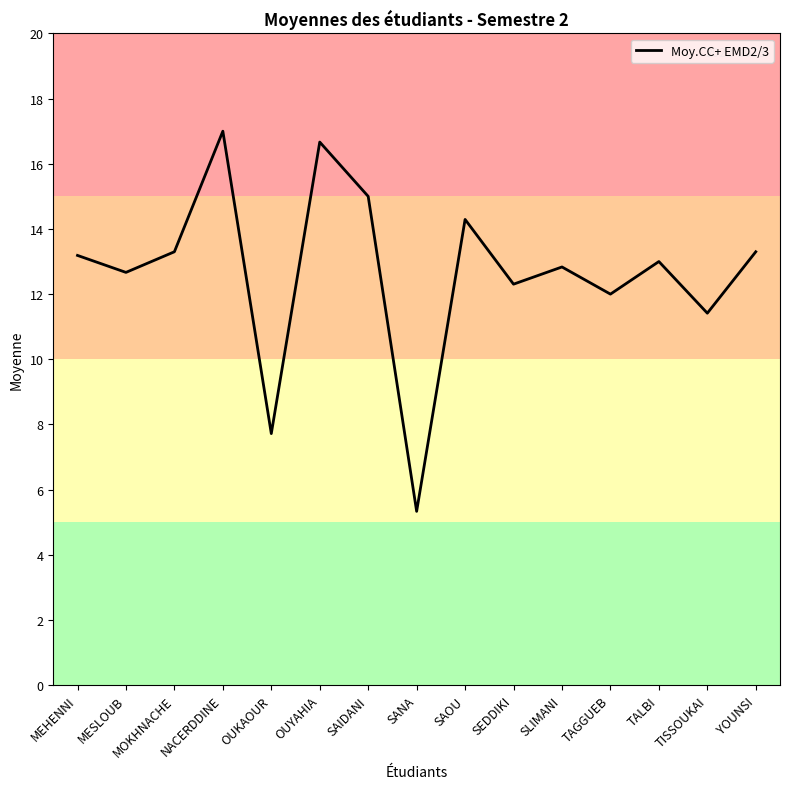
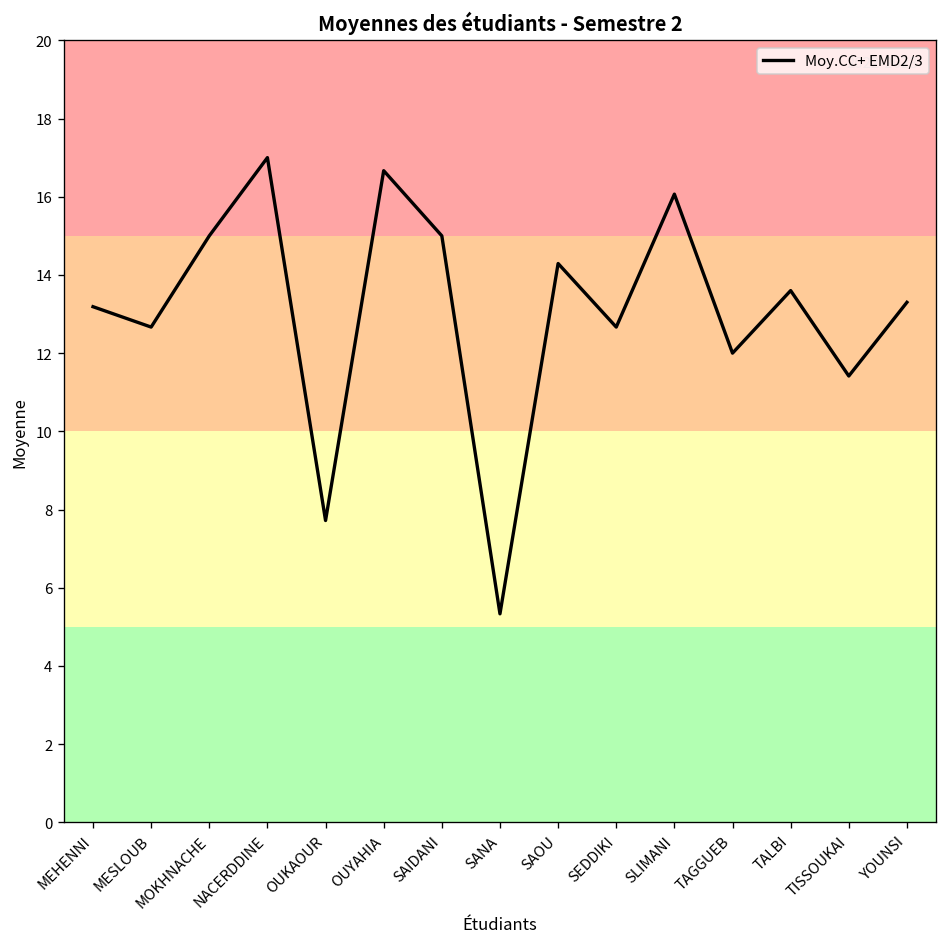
MOKHNACHE: 13.3 -> 15.0
SEDDIKI: 12.3 -> 12.7
SLIMANI: 12.8 -> 16.1
TALBI: 13.0 -> 13.6
